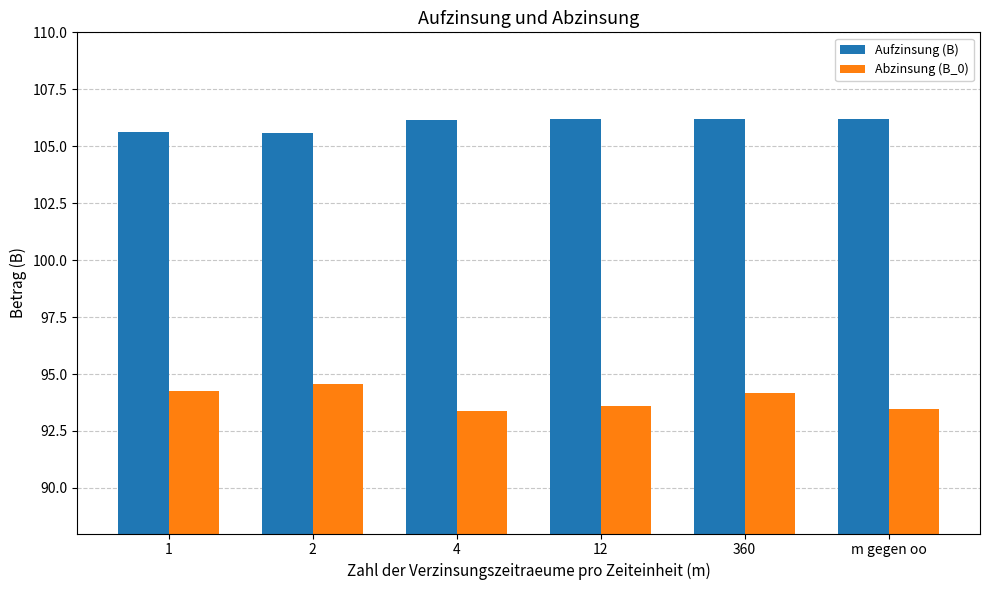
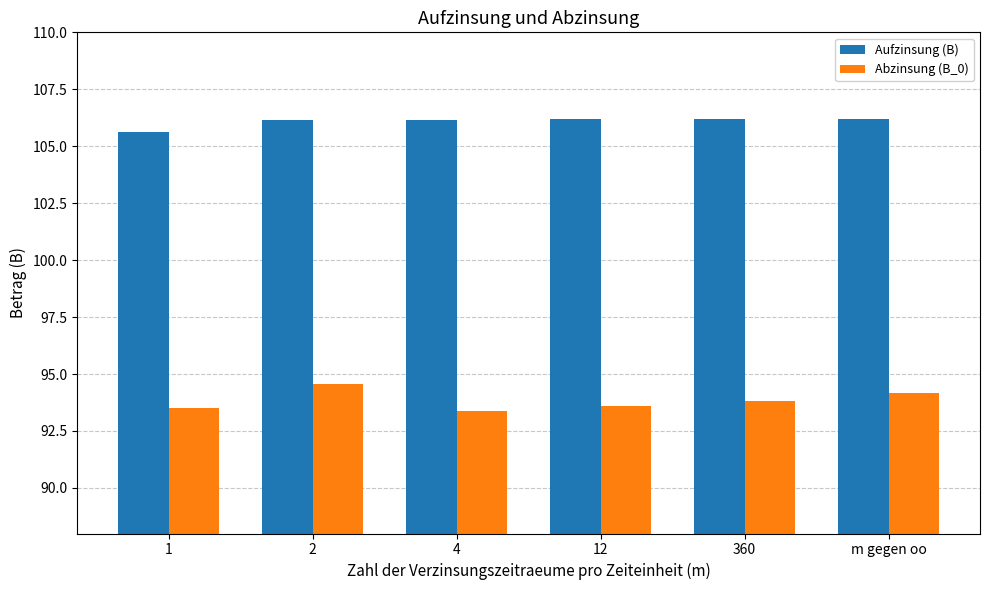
Abzinsung (B_0), 1: 94.3 -> 93.5
Aufzinsung (B), 2: 105.6 -> 106.1
Abzinsung (B_0), 360: 94.2 -> 93.8
Abzinsung (B_0), m gegen oo: 93.5 -> 94.2
